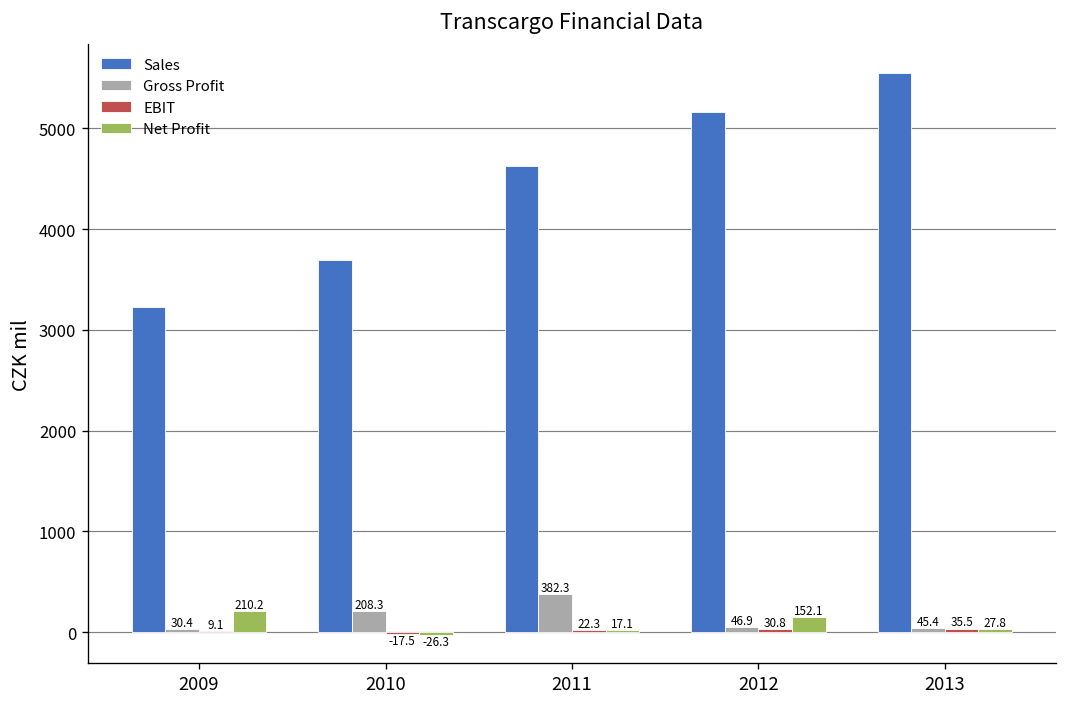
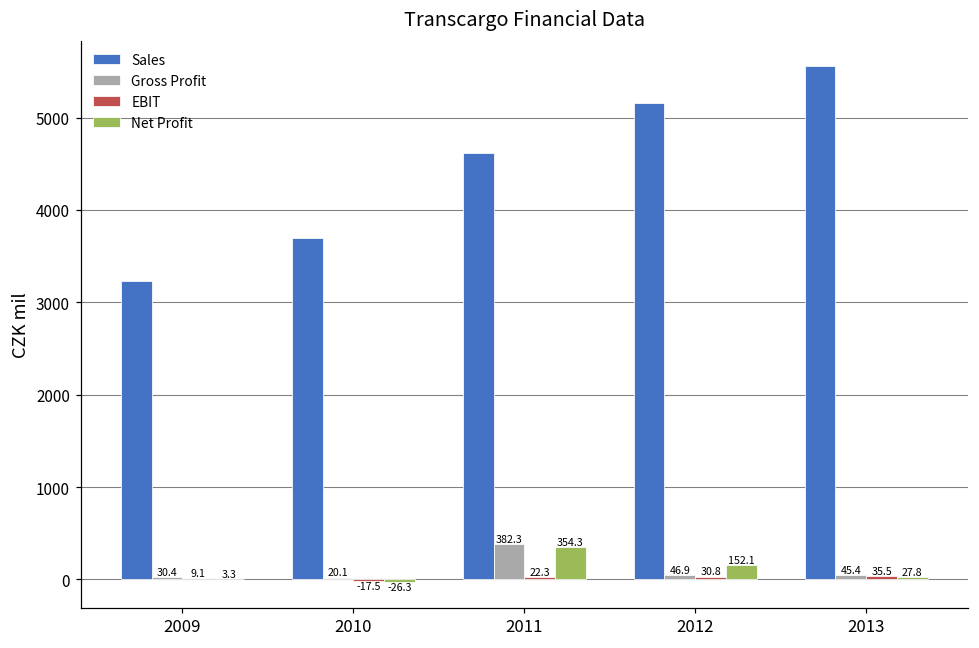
Net Profit, 2009: 210.2 -> 3.3
Gross Profit, 2010: 208.3 -> 20.1
Net Profit, 2011: 17.1 -> 354.3
